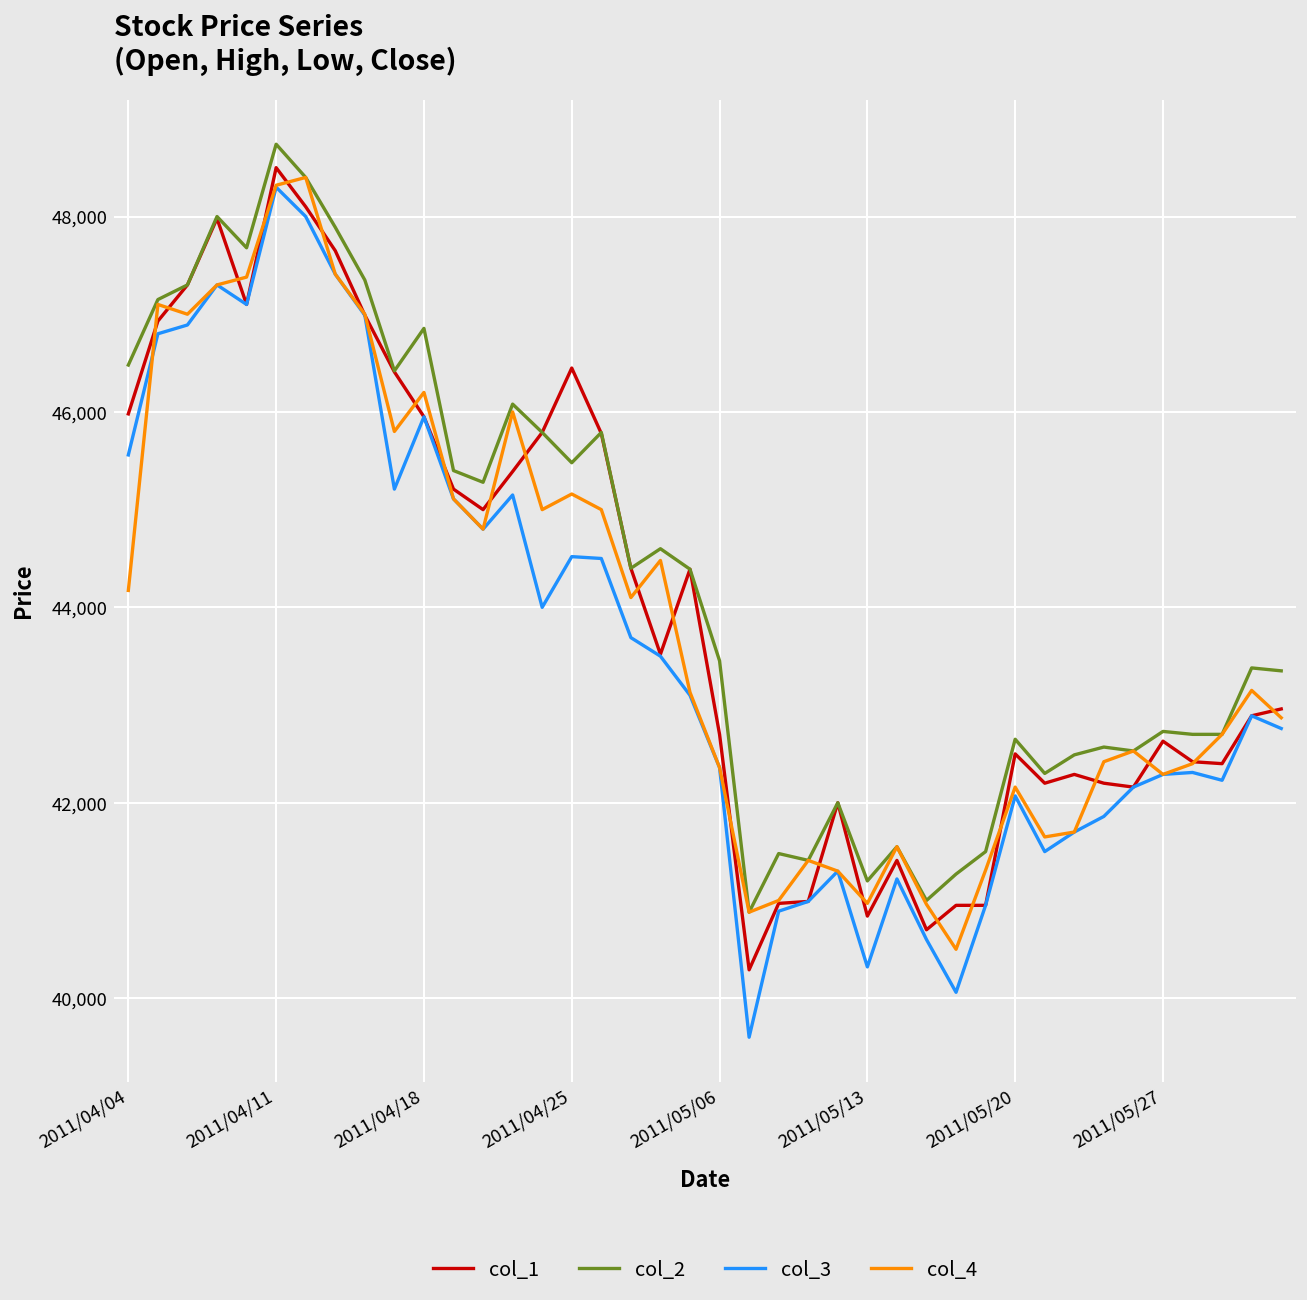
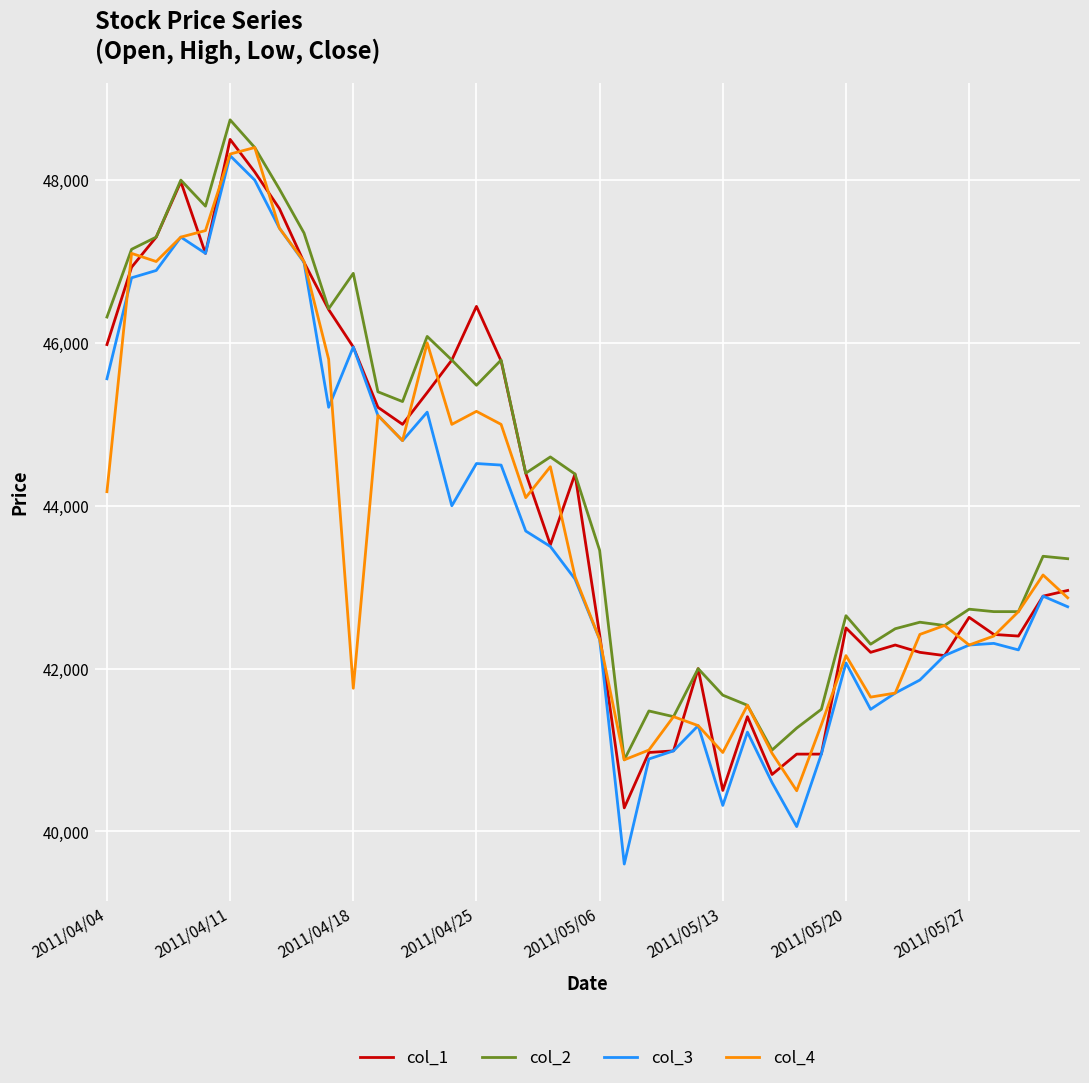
col_2, 2011/04/04: 46,500 -> 46,300
col_4, 2011/04/18: 46,200 -> 41,800
col_1, 2011/05/06: 42,700 -> 42,400
col_1, 2011/05/13: 40,800 -> 40,500
col_2, 2011/05/13: 41,200 -> 41,700
